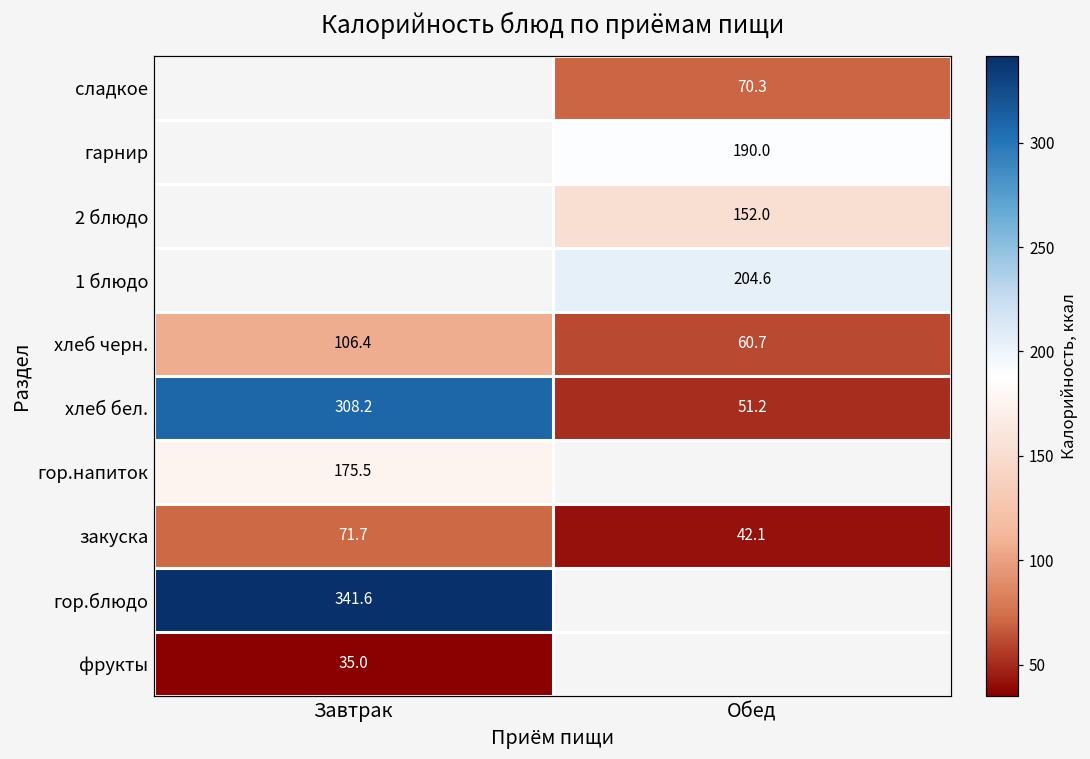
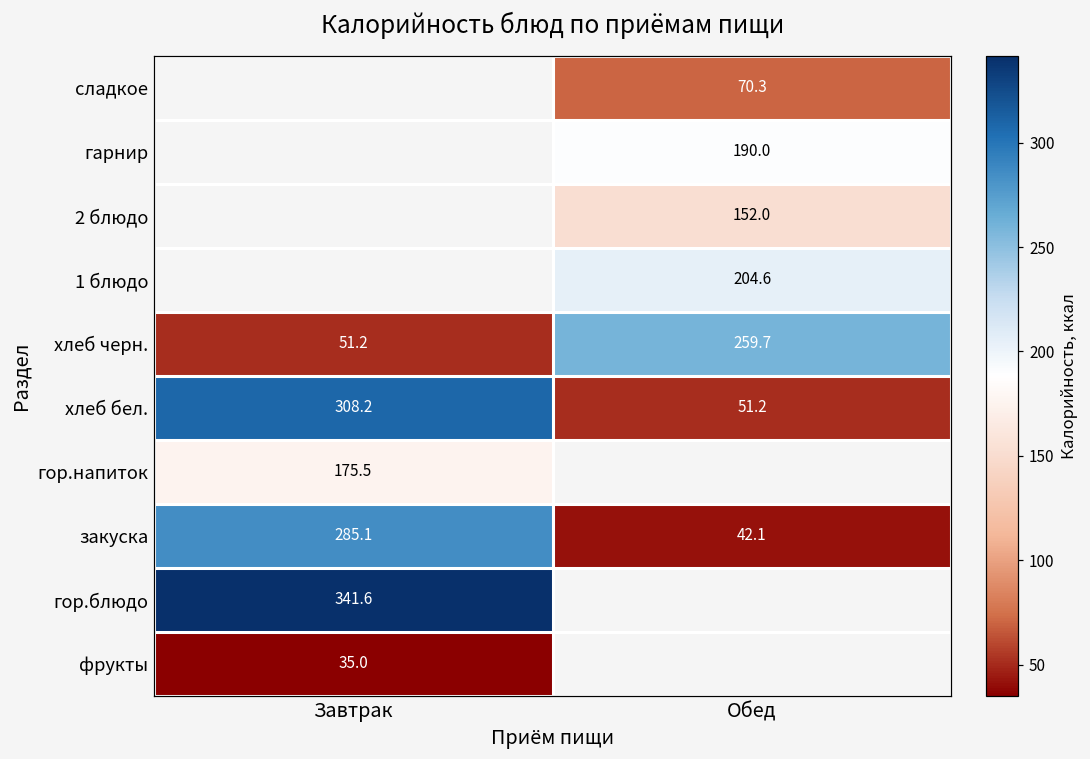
хлеб черн., Завтрак: 106.4 -> 51.2
хлеб черн., Обед: 60.7 -> 259.7
закуска, Завтрак: 71.7 -> 285.1
